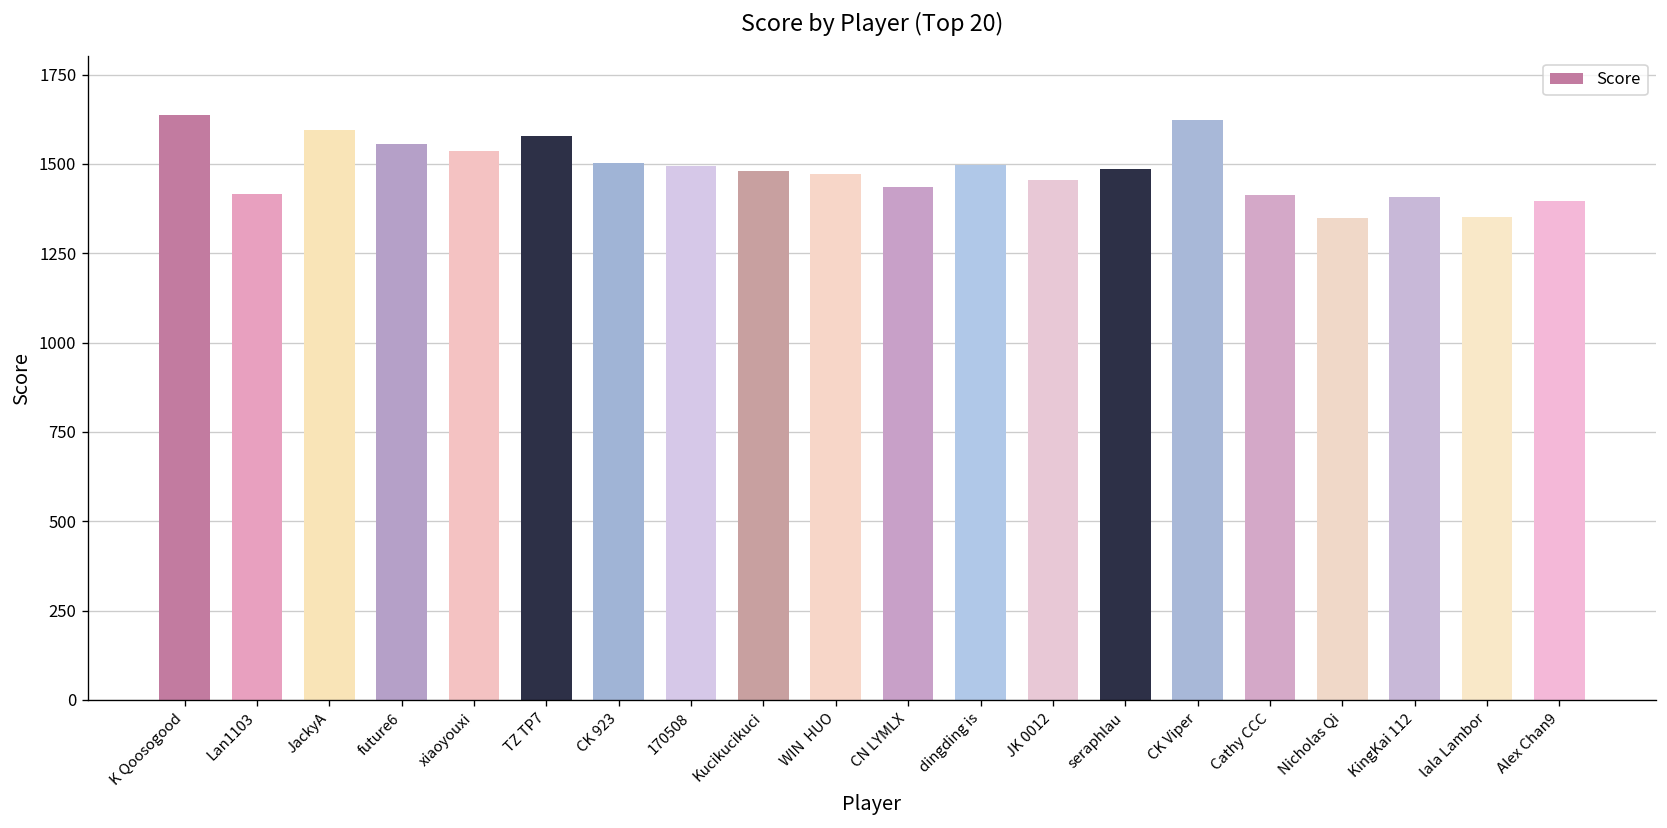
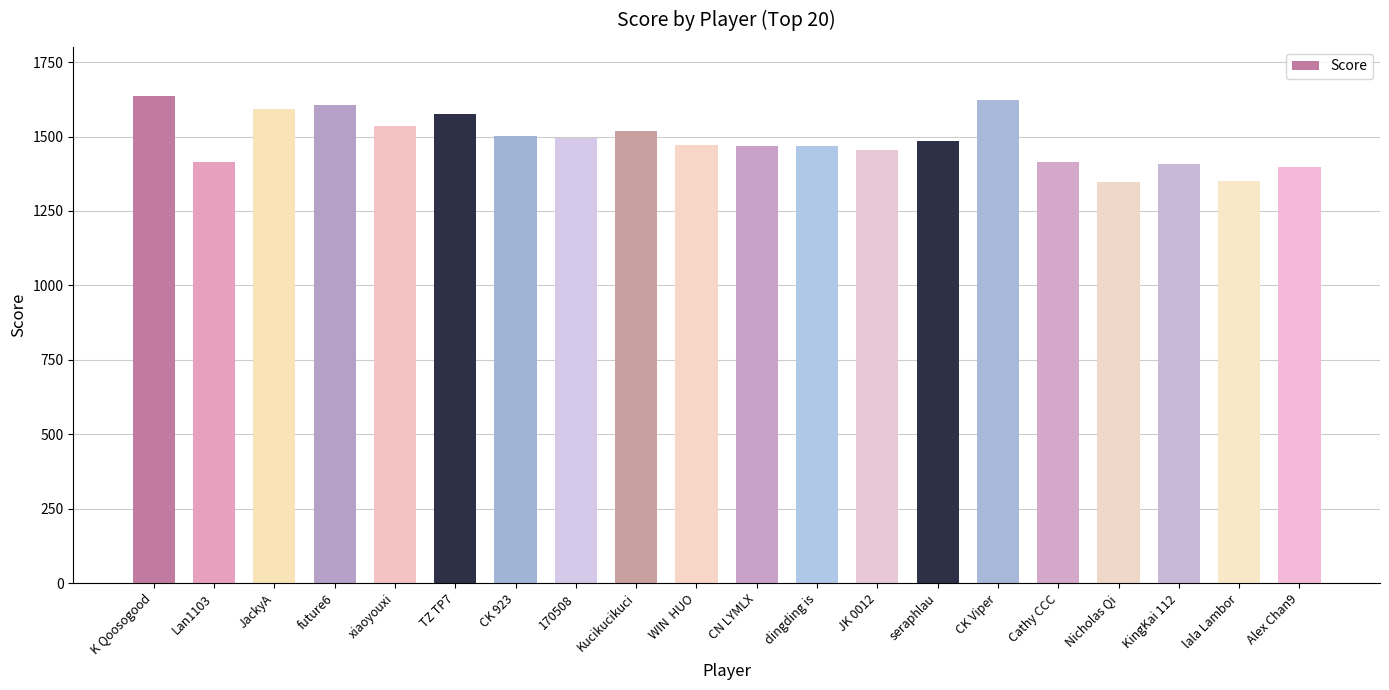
future6: 1560 -> 1610
Kucikucikuci: 1480 -> 1520
CN LYMLX: 1440 -> 1470
dingding is: 1500 -> 1470
